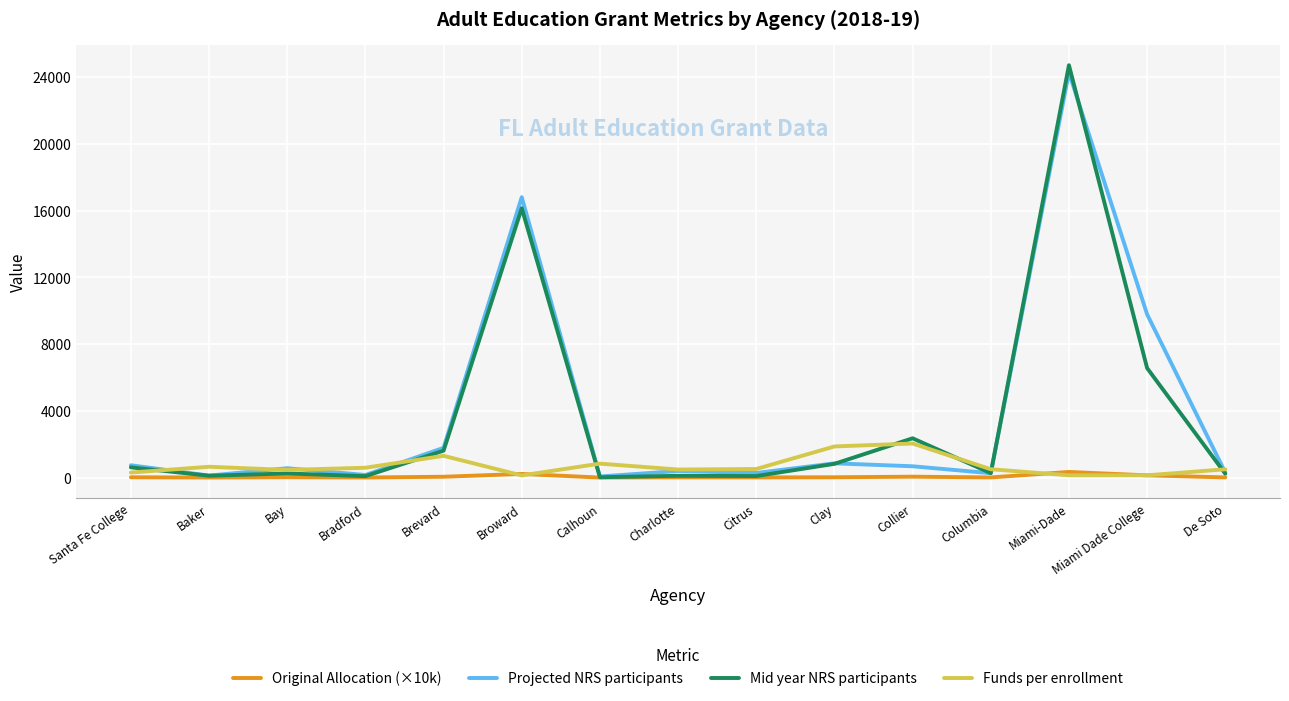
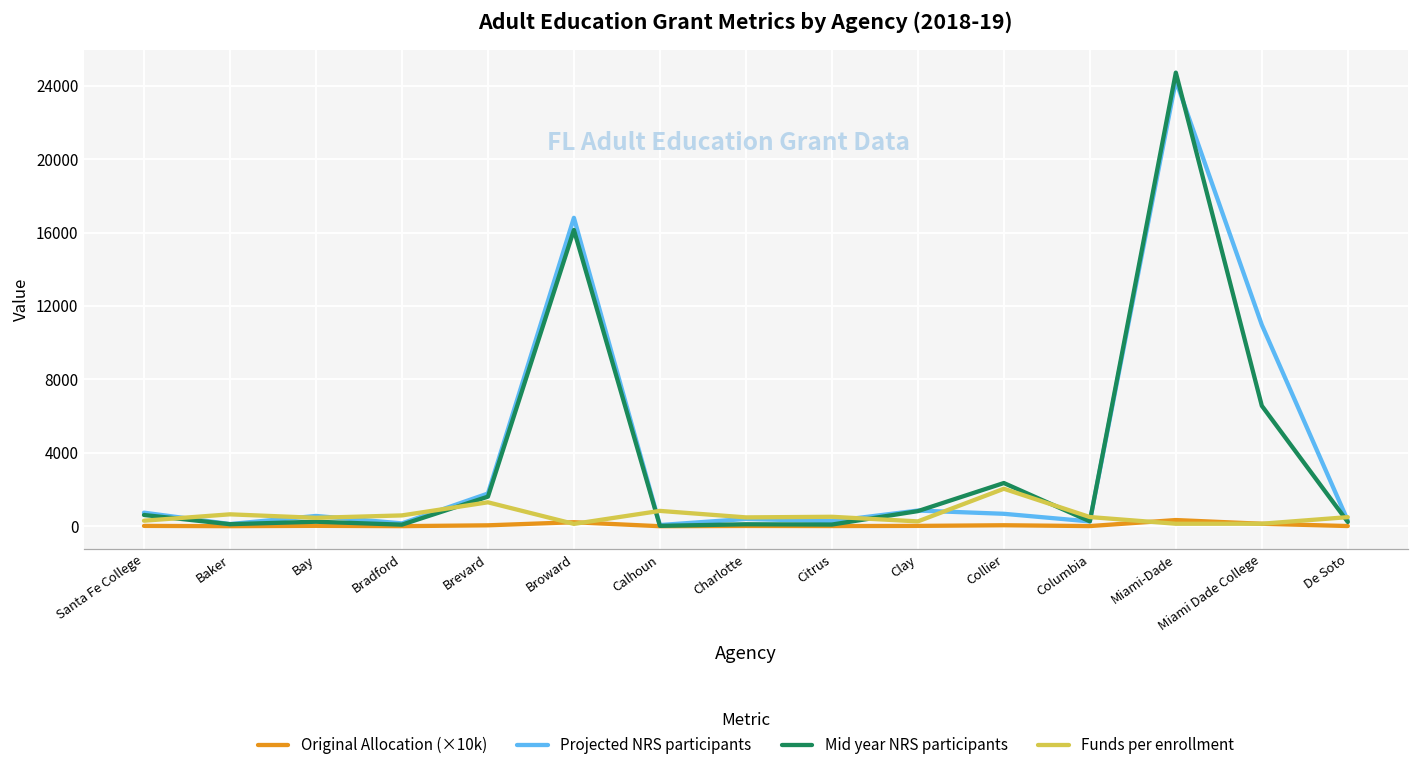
Funds per enrollment, Clay: 1900 -> 300
Projected NRS participants, Miami Dade College: 9800 -> 11000
